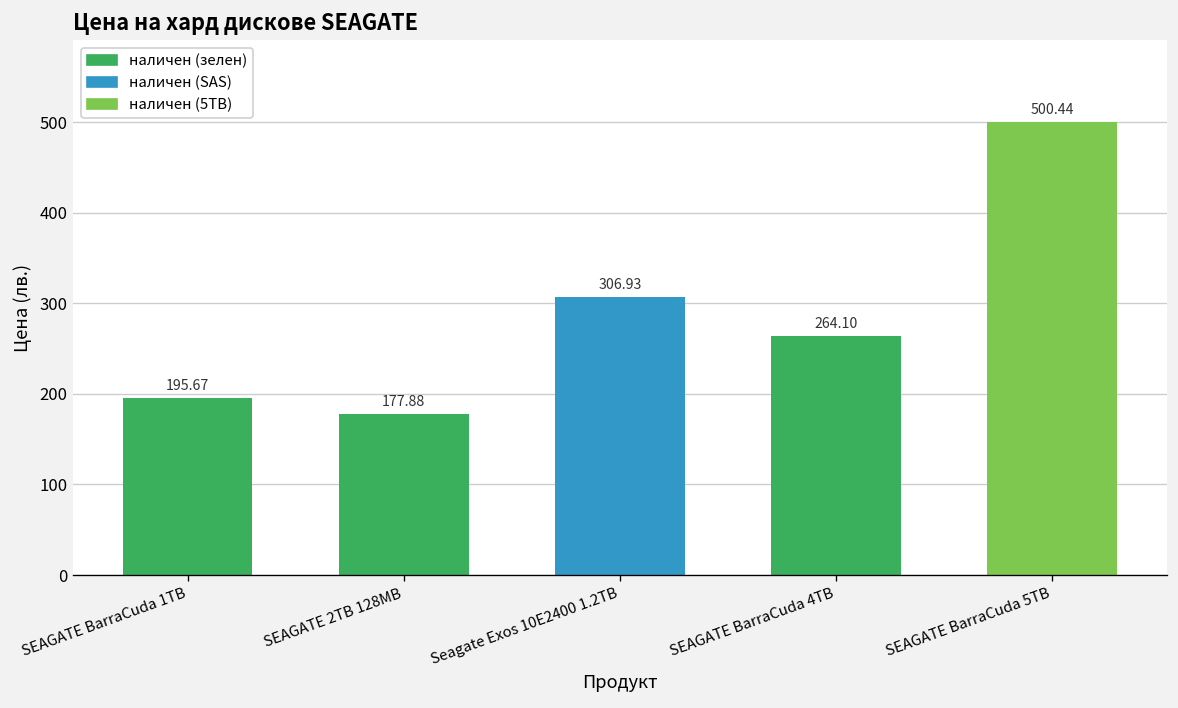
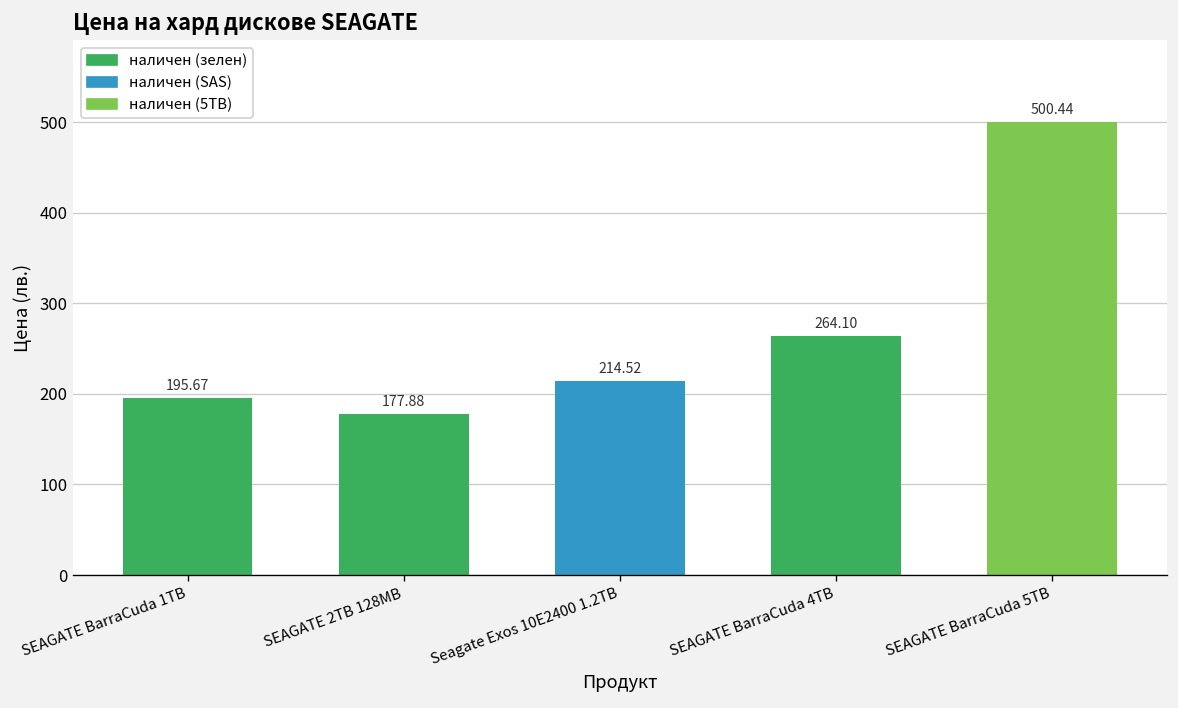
Seagate Exos 10E2400 1.2TB: 306.93 -> 214.52
